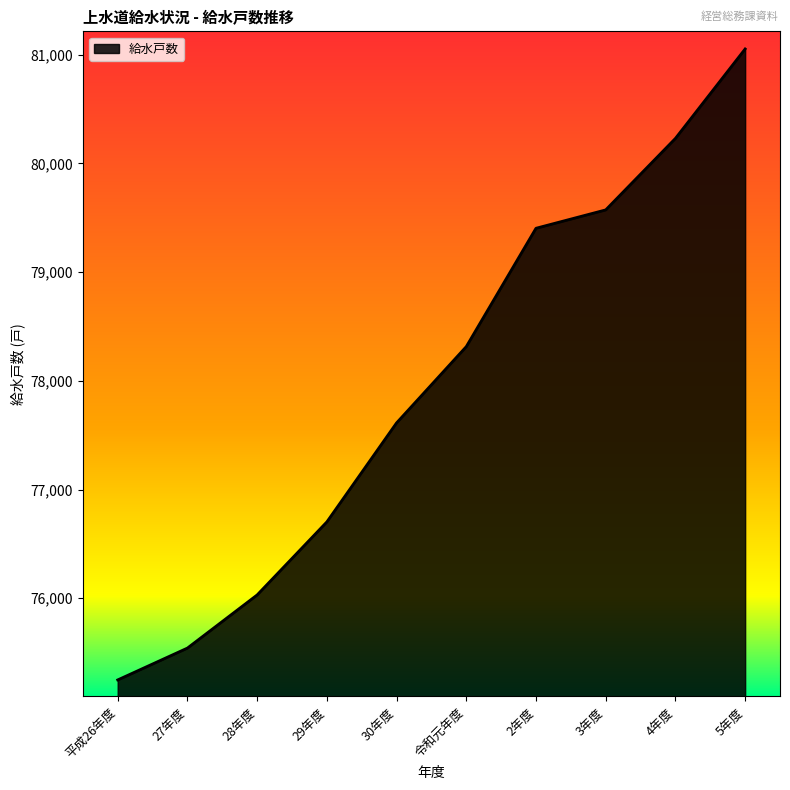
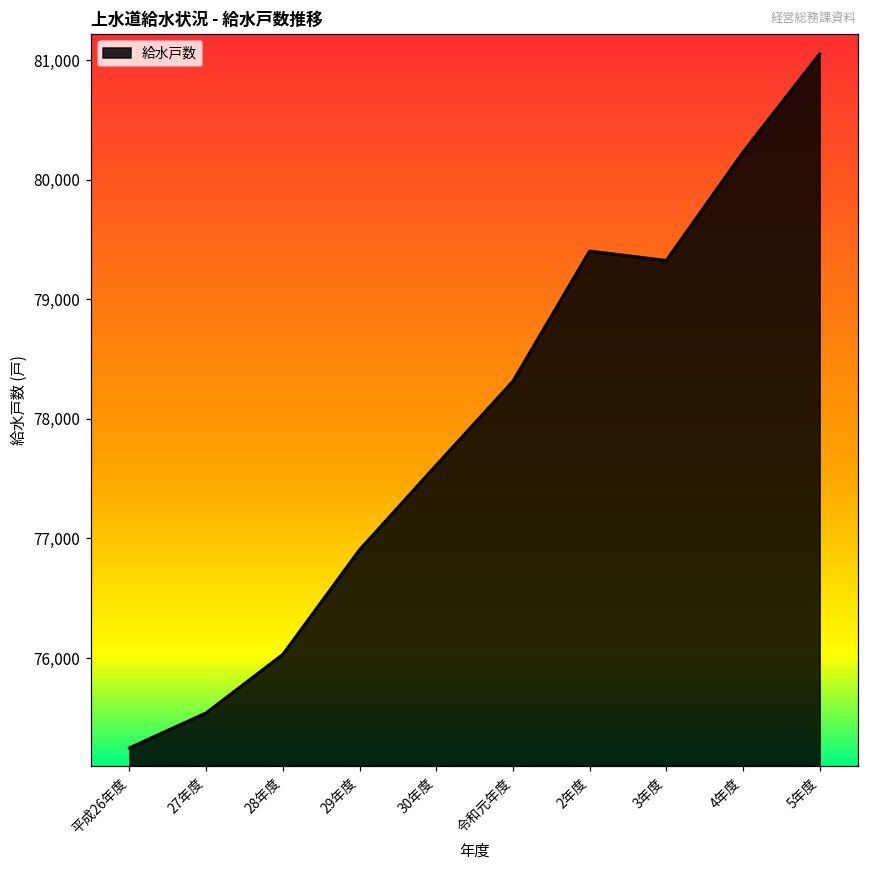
29年度: 76,700 -> 76,910
3年度: 79,570 -> 79,330
